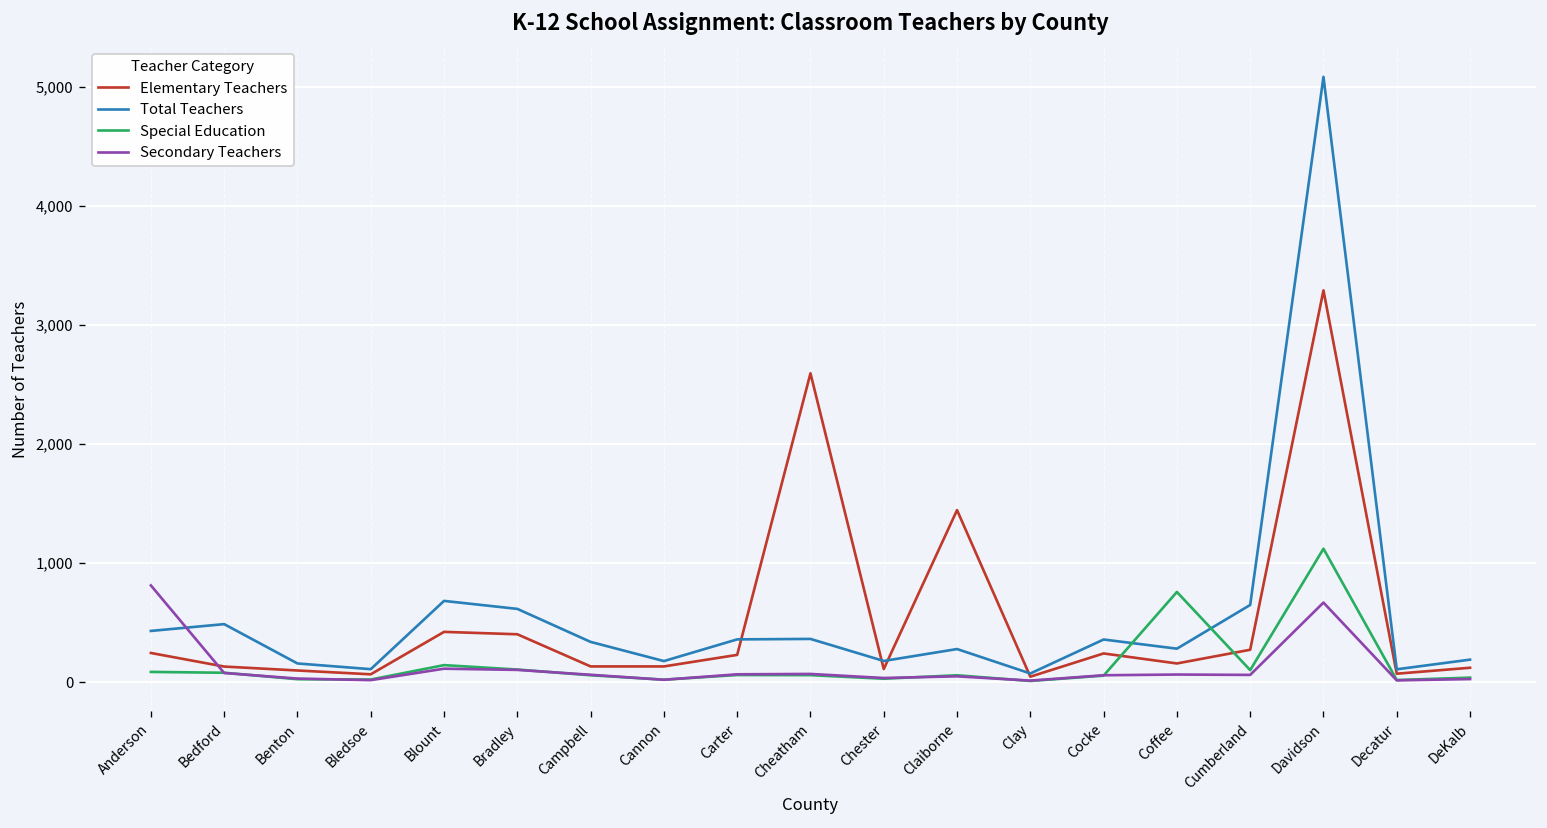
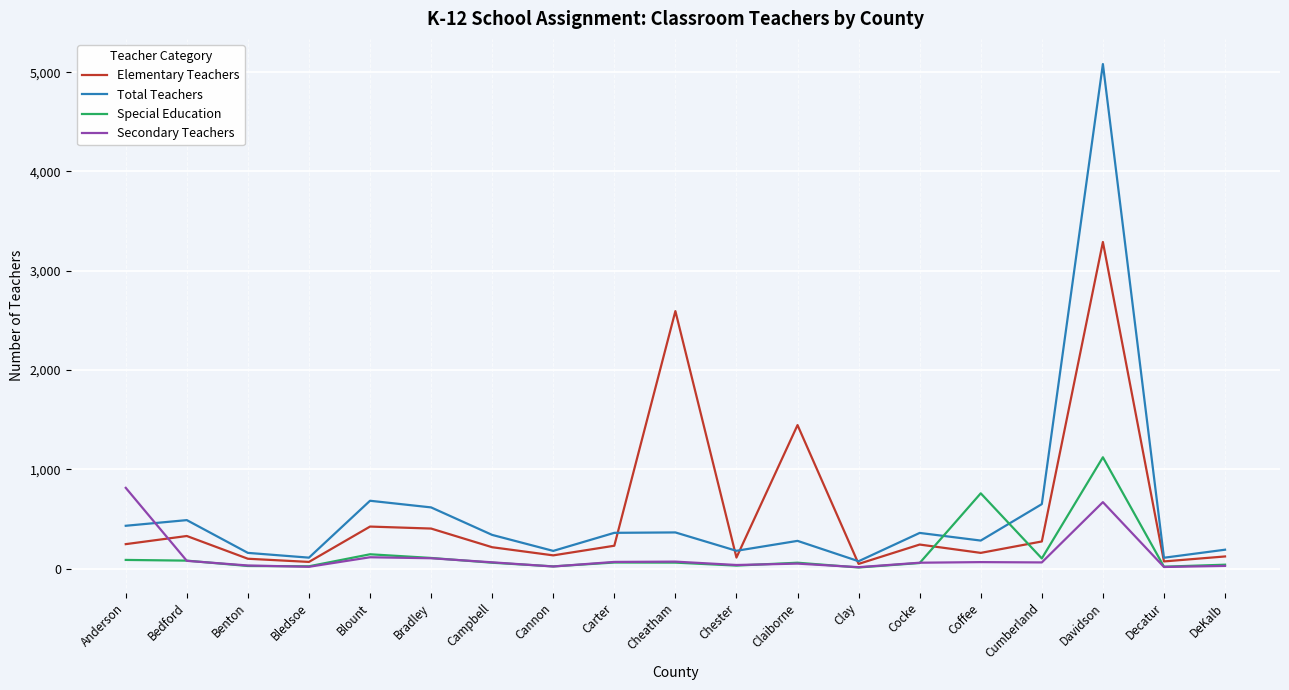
Elementary Teachers, Bedford: 100 -> 300
Elementary Teachers, Campbell: 100 -> 200
